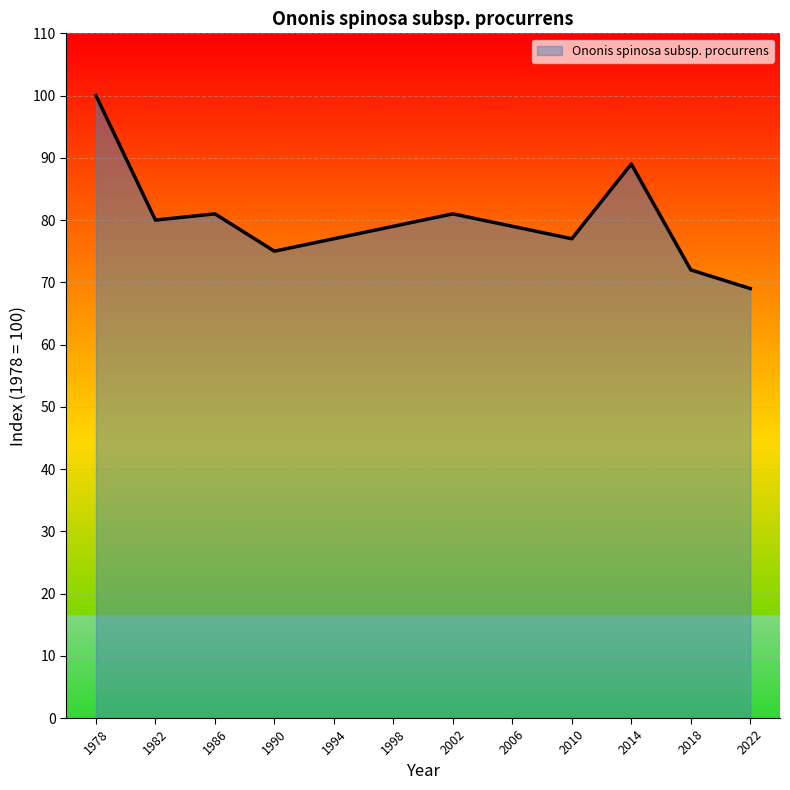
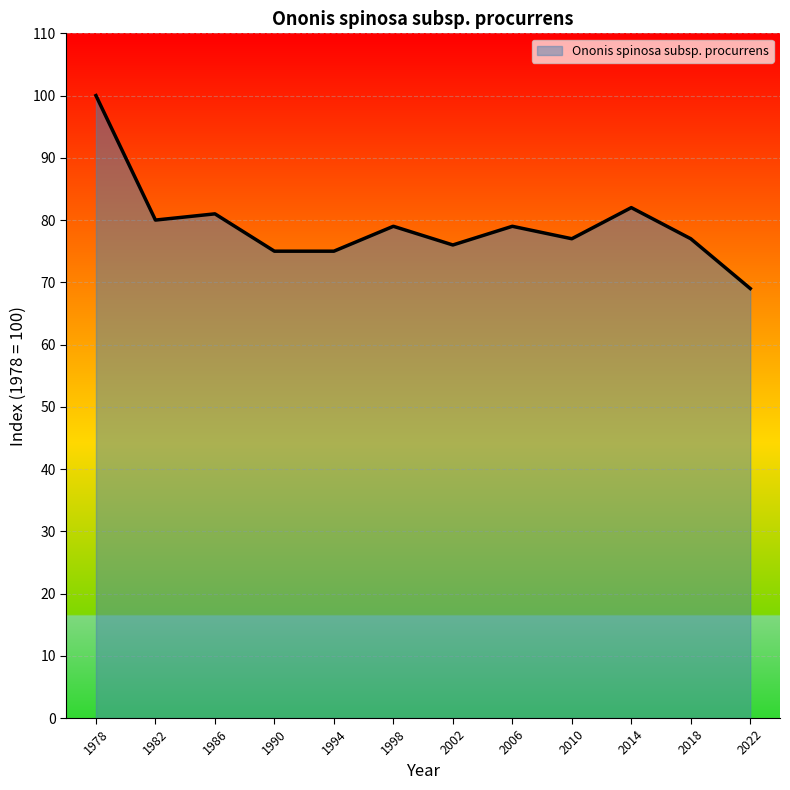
1994: 77 -> 75
2002: 81 -> 76
2014: 89 -> 82
2018: 72 -> 77
